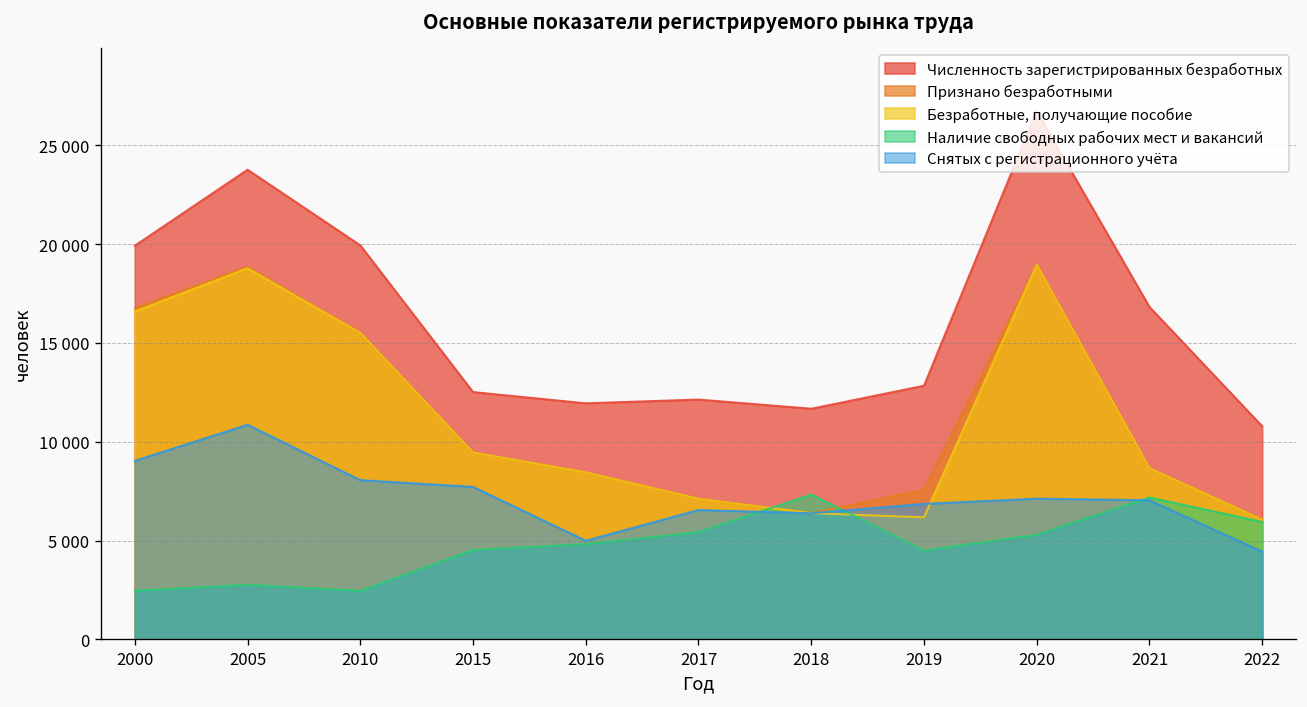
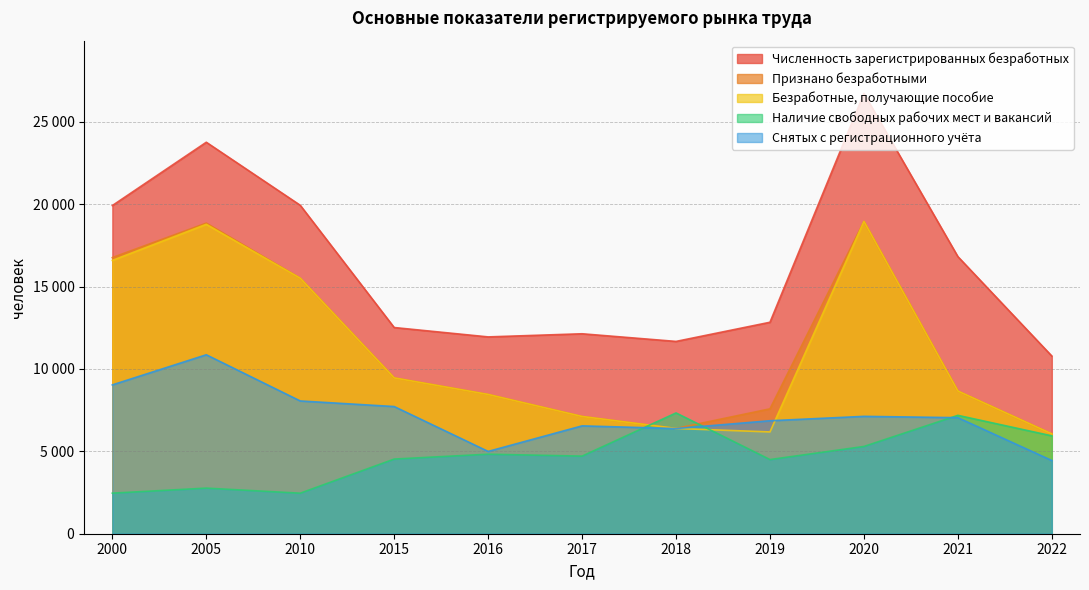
Наличие свободных рабочих мест и вакансий, 2017: 5400 -> 4700
